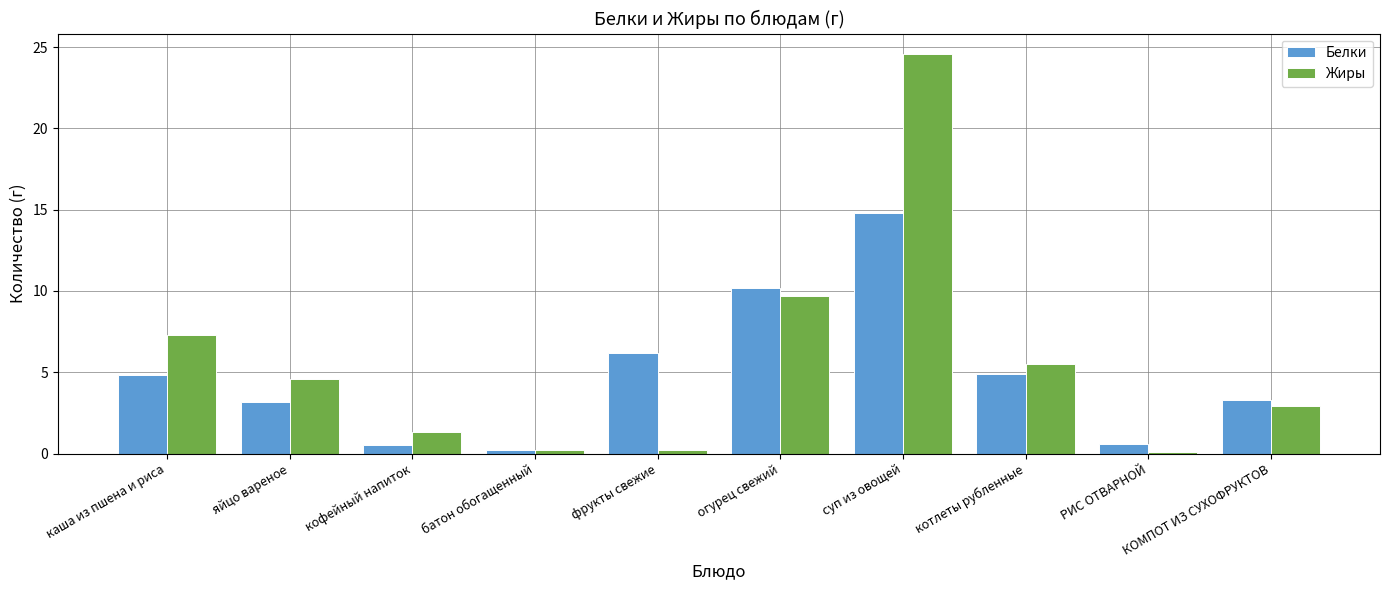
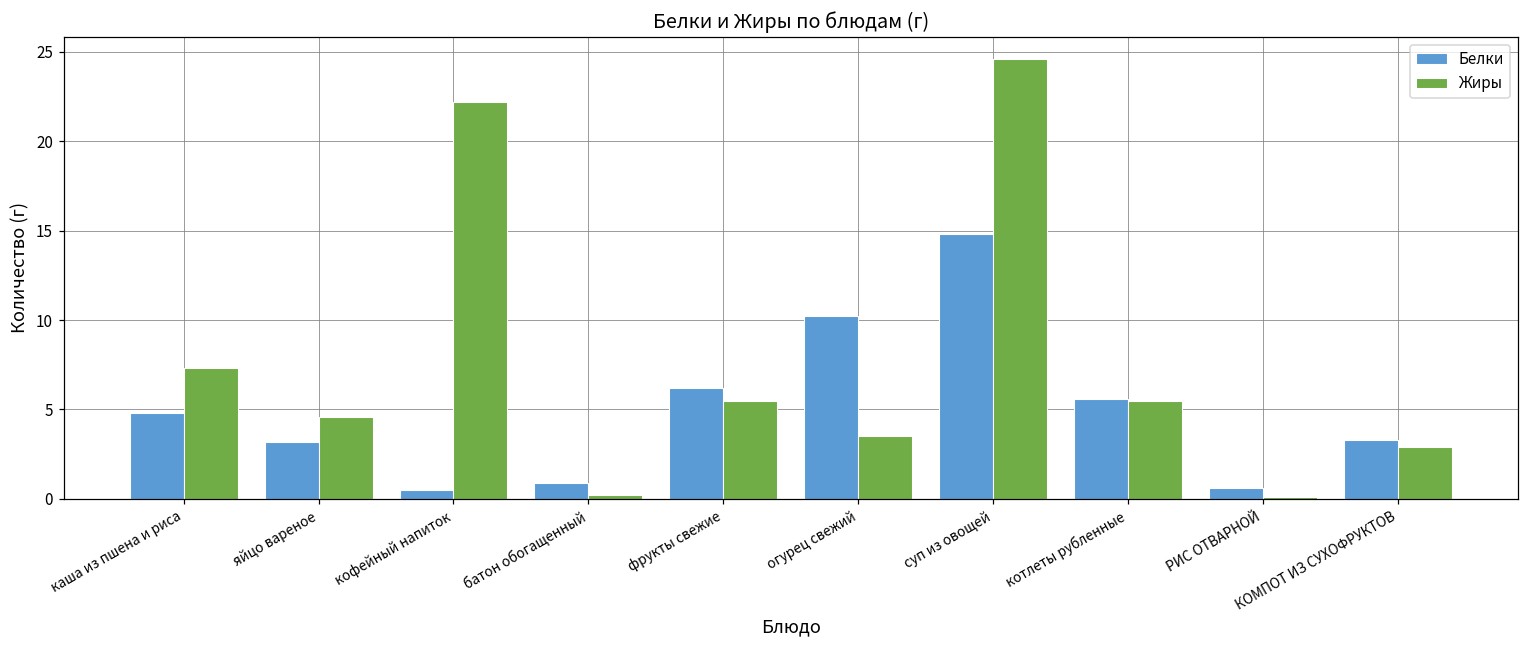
Жиры, кофейный напиток: 1.3 -> 22.2
Белки, батон обогащенный: 0.2 -> 0.9
Жиры, фрукты свежие: 0.2 -> 5.5
Жиры, огурец свежий: 9.7 -> 3.5
Белки, котлеты рубленные: 4.9 -> 5.6
